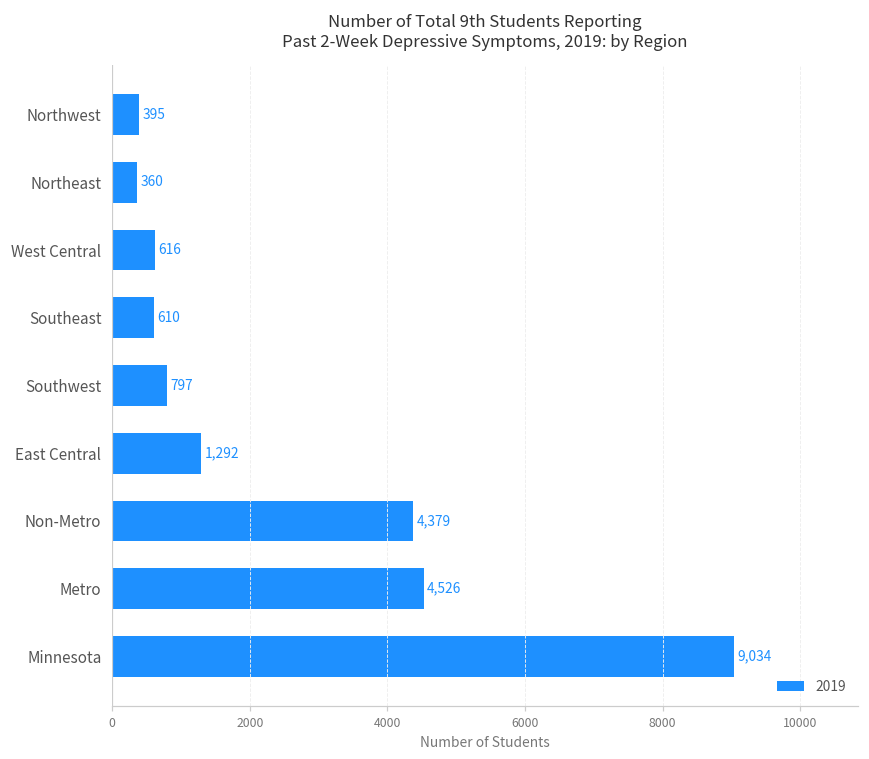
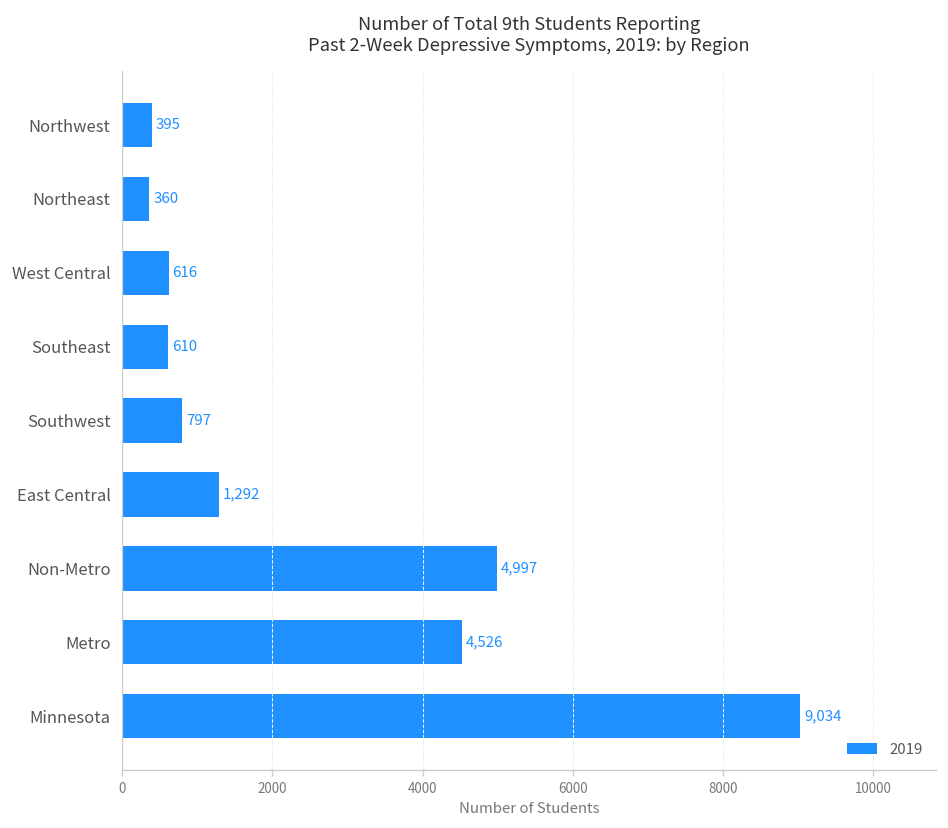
Non-Metro: 4,379 -> 4,997
